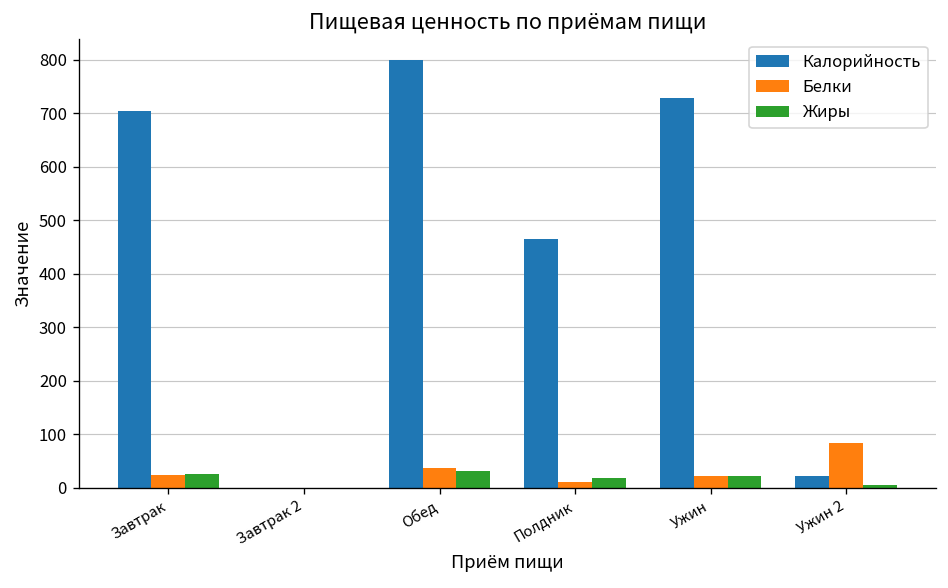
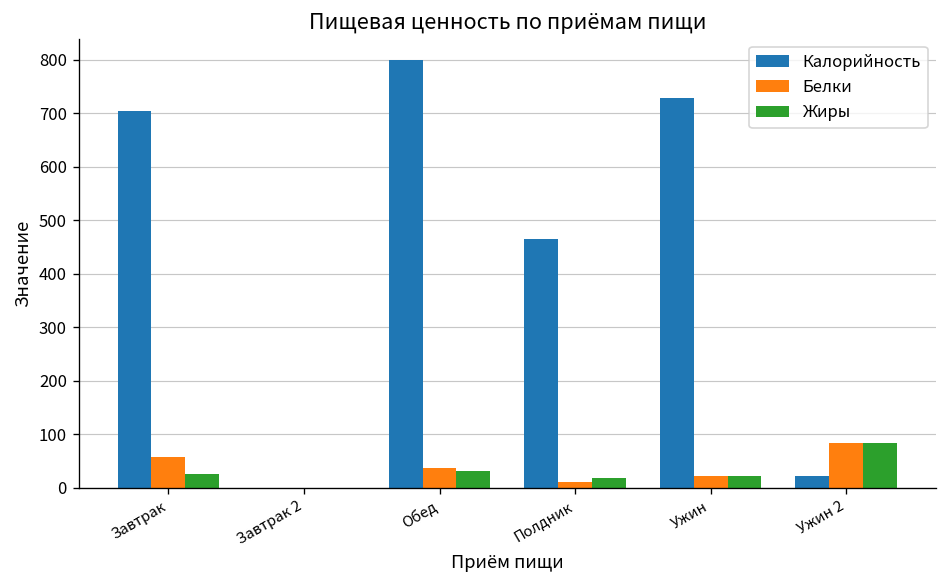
Белки, Завтрак: 20 -> 60
Жиры, Ужин 2: 10 -> 80
